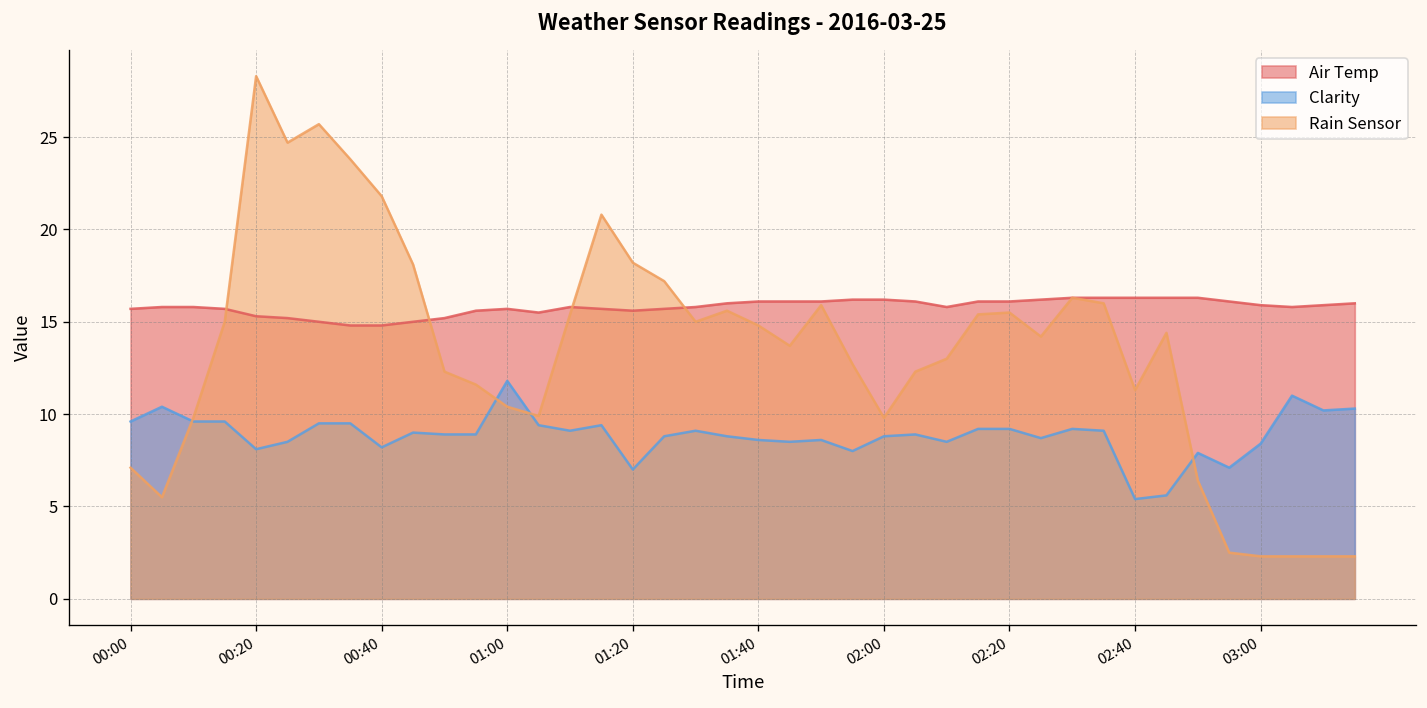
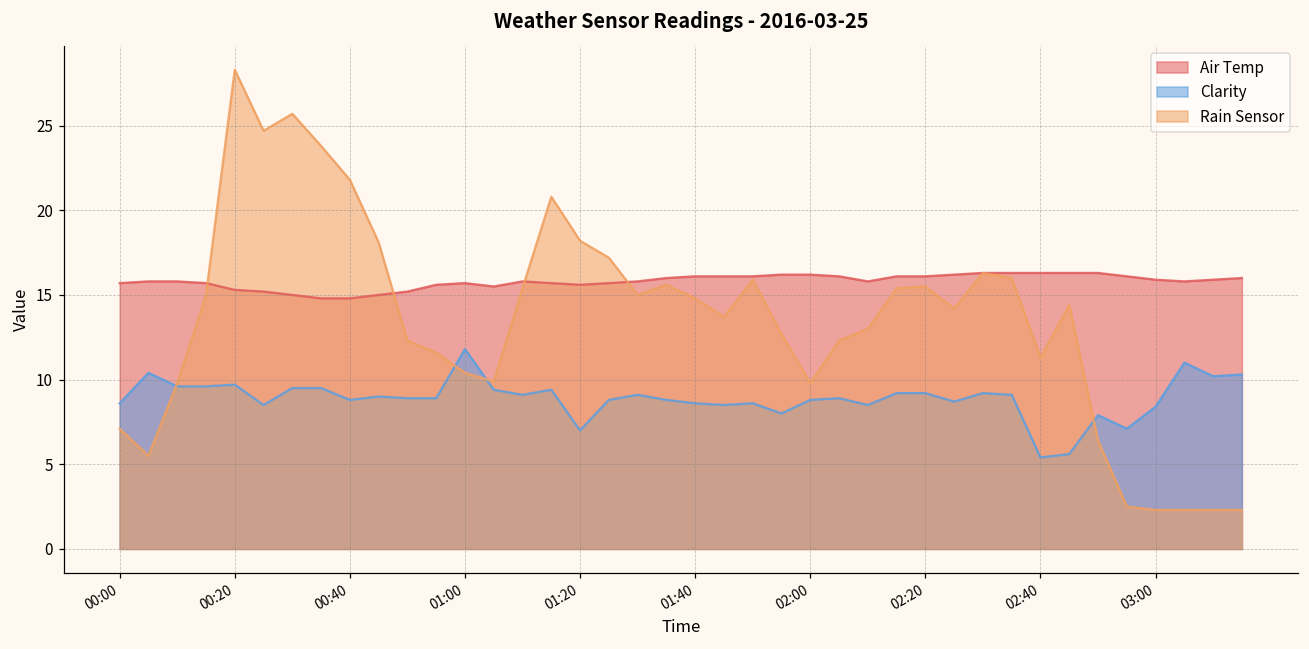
Clarity, 00:00: 9.6 -> 8.6
Clarity, 00:20: 8.1 -> 9.7
Clarity, 00:40: 8.2 -> 8.8
